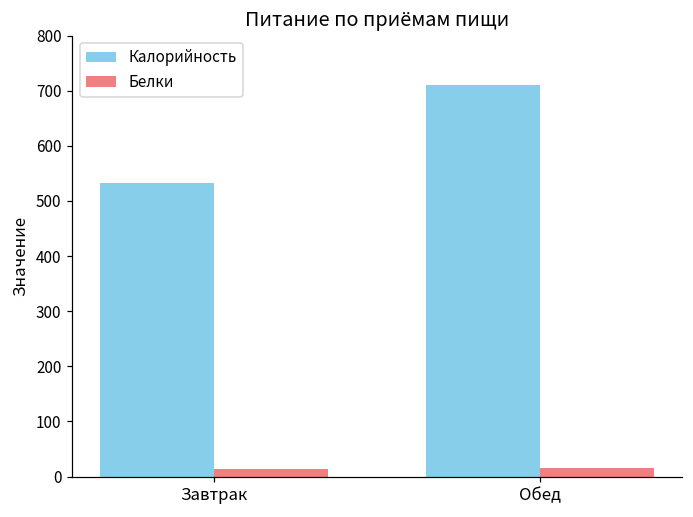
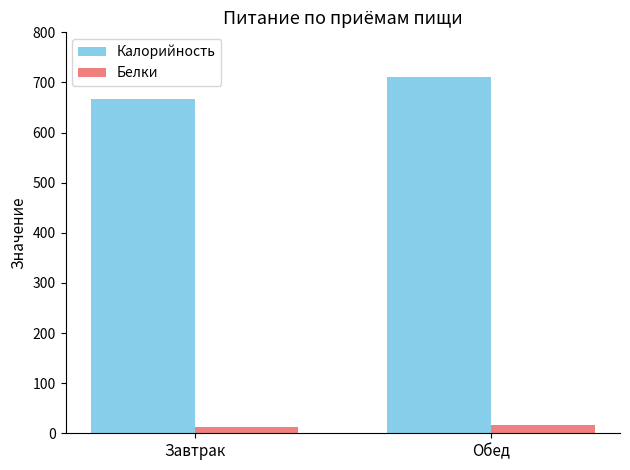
Калорийность, Завтрак: 530 -> 670
